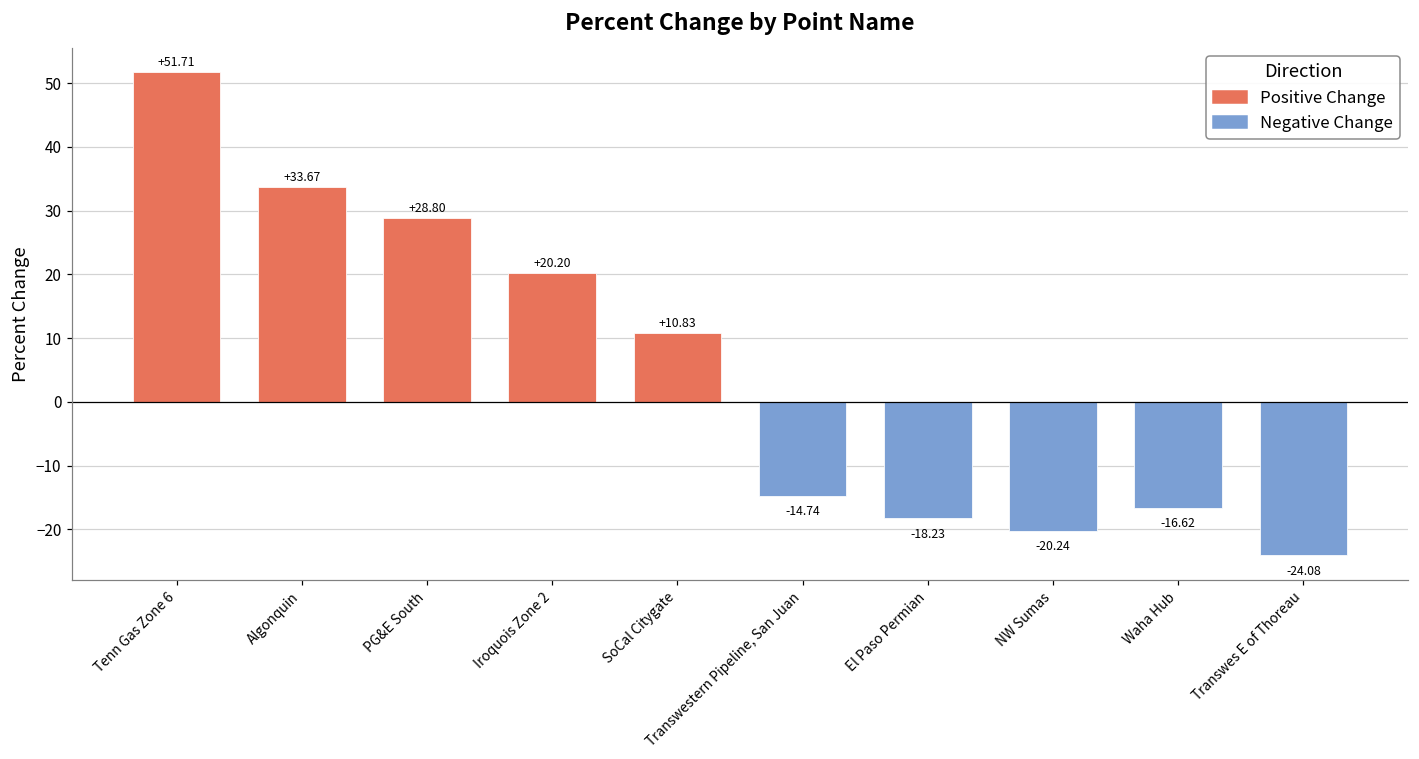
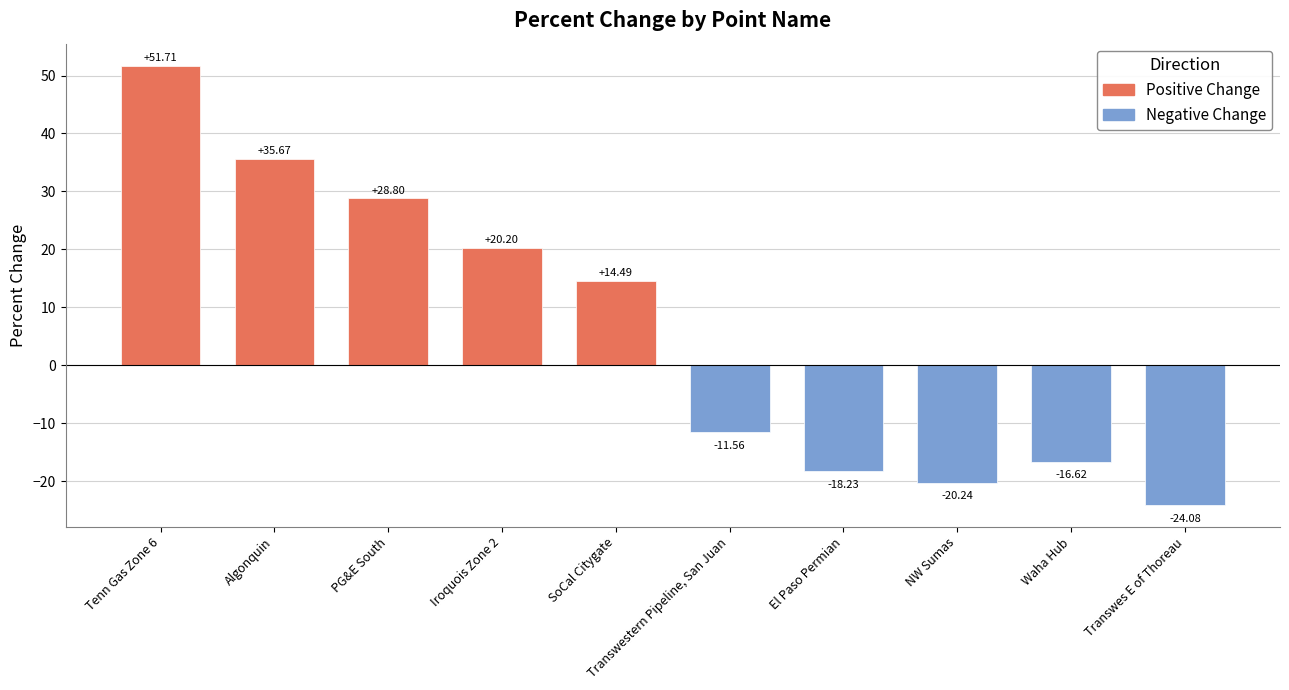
Algonquin: +33.67 -> +35.67
SoCal Citygate: +10.83 -> +14.49
Transwestern Pipeline, San Juan: -14.74 -> -11.56
